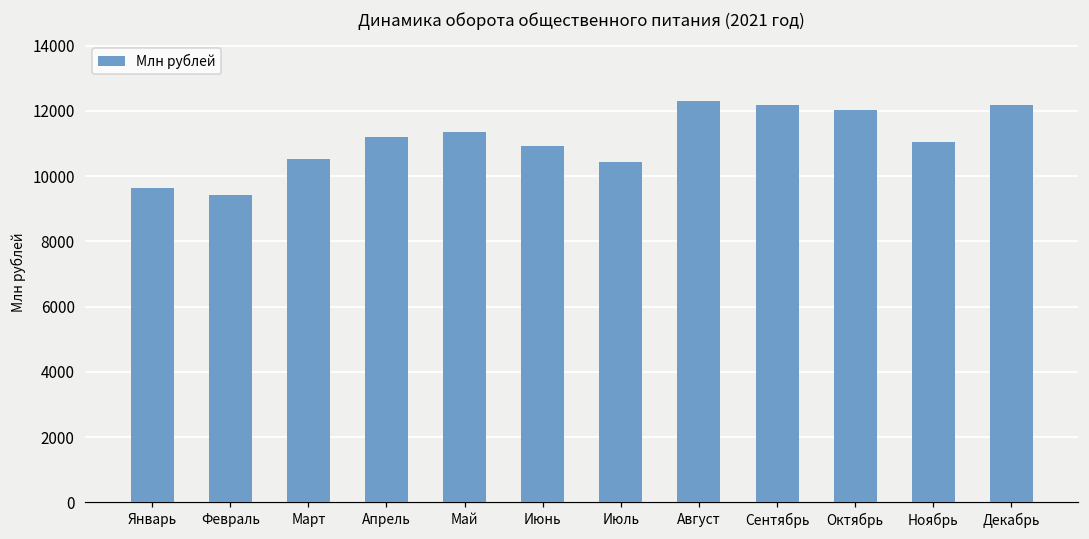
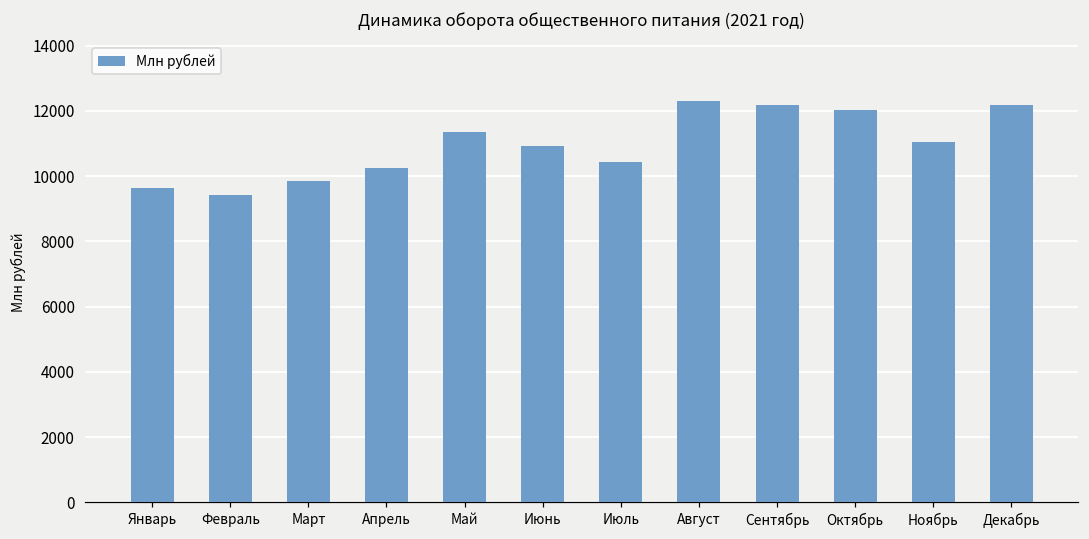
Март: 10500 -> 9900
Апрель: 11200 -> 10200
